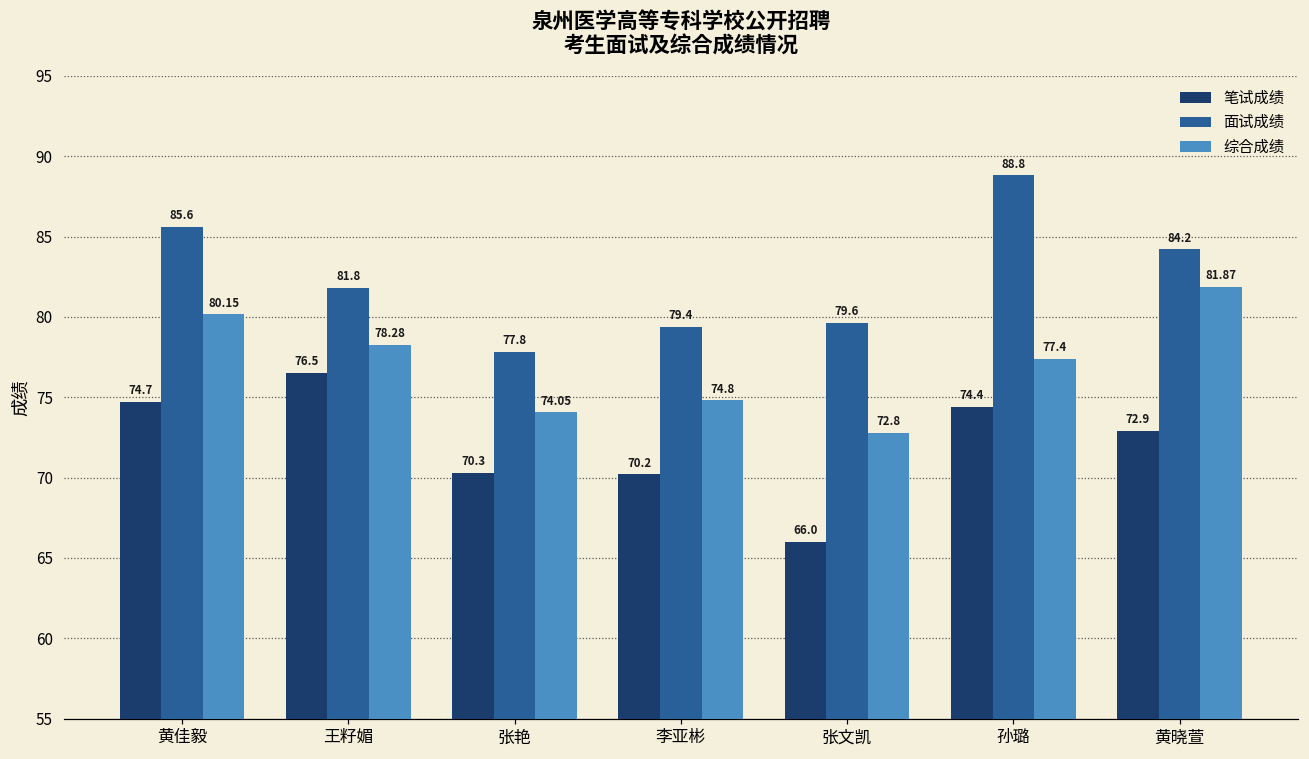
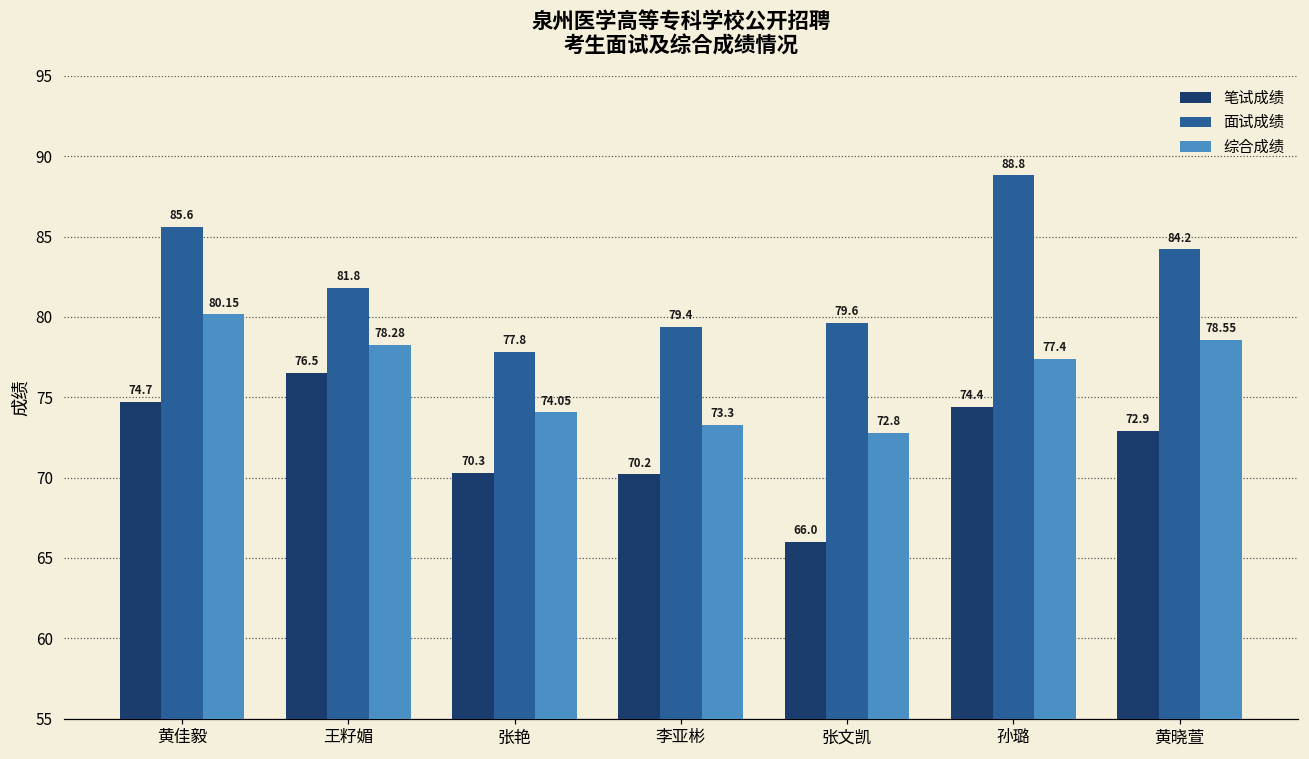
综合成绩, 李亚彬: 74.8 -> 73.3
综合成绩, 黄晓萱: 81.87 -> 78.55
